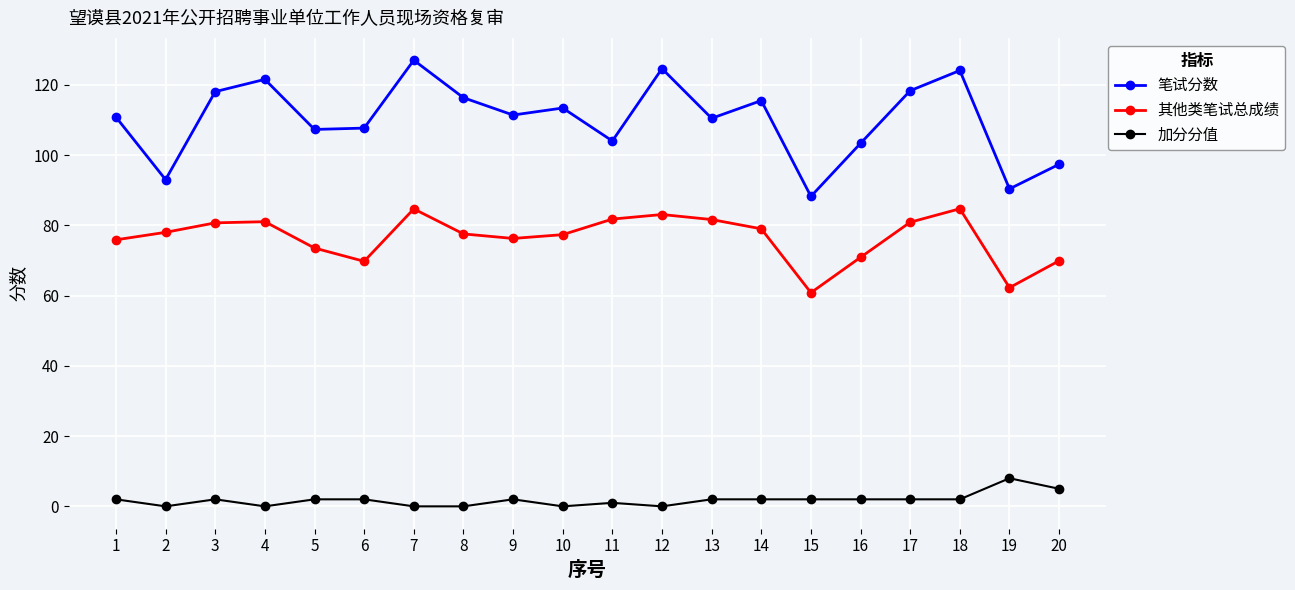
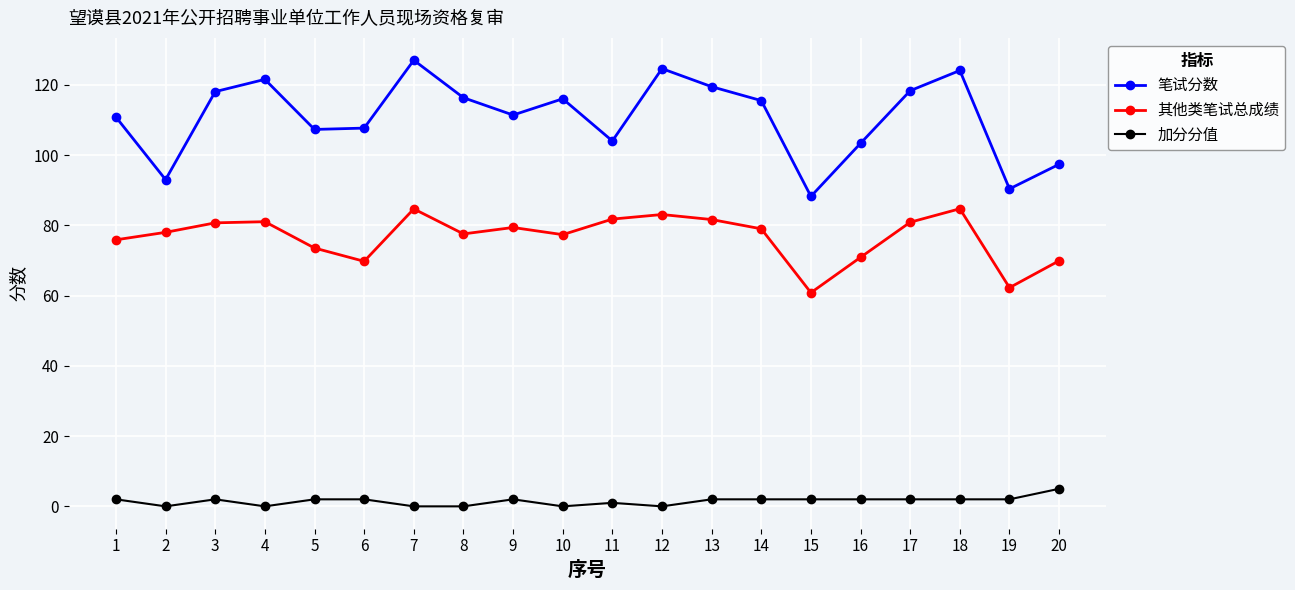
其他类笔试总成绩, 9: 76 -> 79
笔试分数, 10: 113 -> 116
笔试分数, 13: 110 -> 119
加分分值, 19: 8 -> 2
